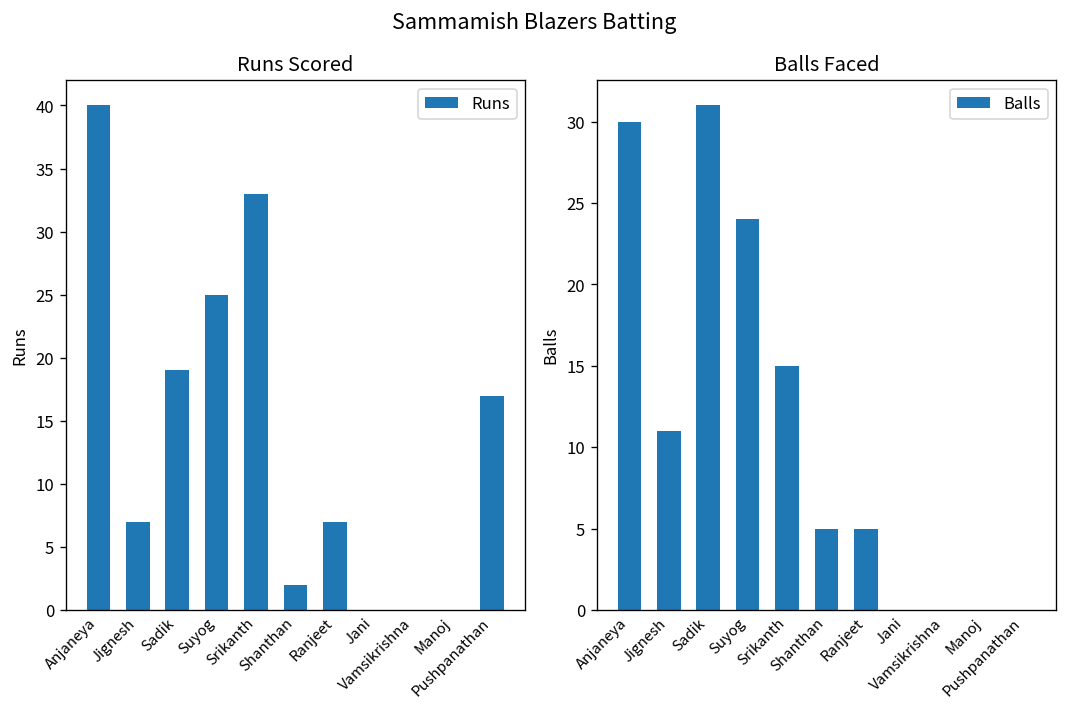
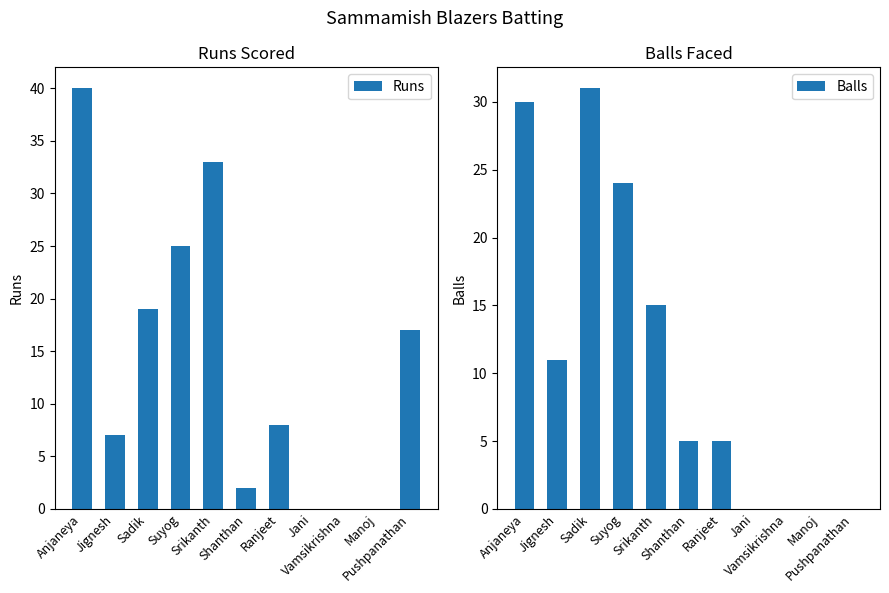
Runs Scored, Ranjeet: 7 -> 8
